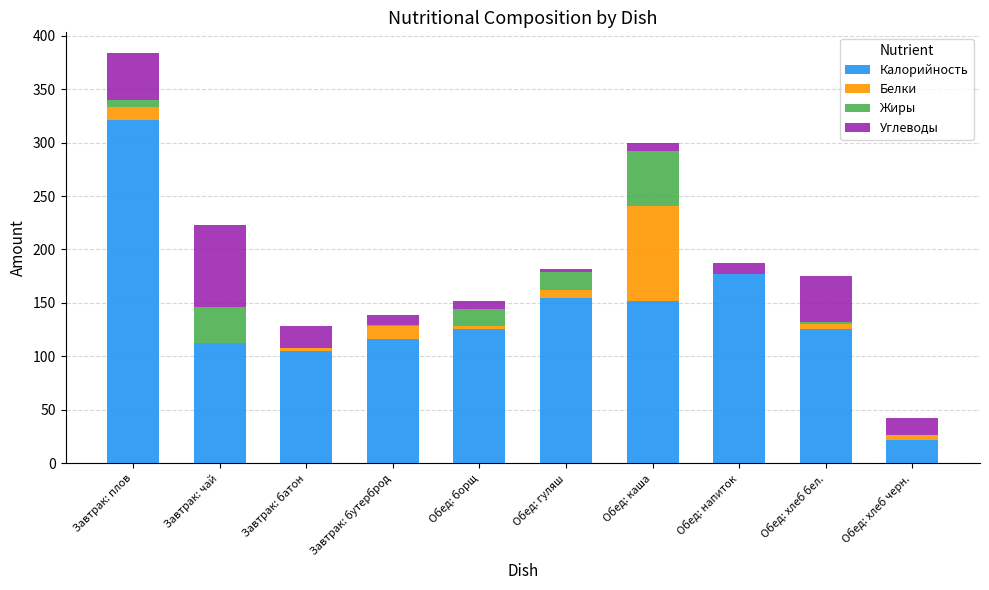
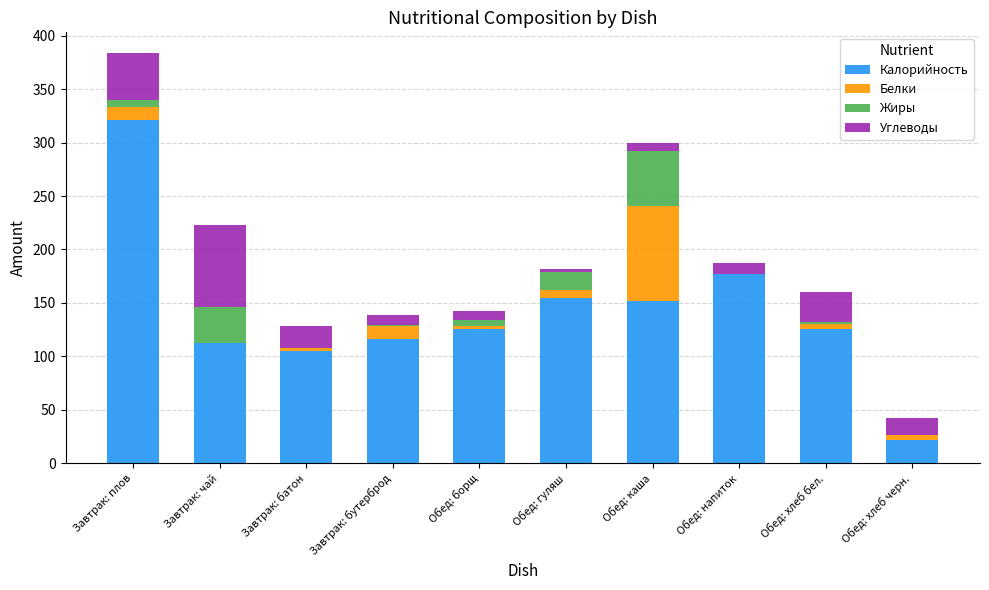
Жиры, Обед: борщ: 16 -> 6
Углеводы, Обед: хлеб бел.: 43 -> 28
